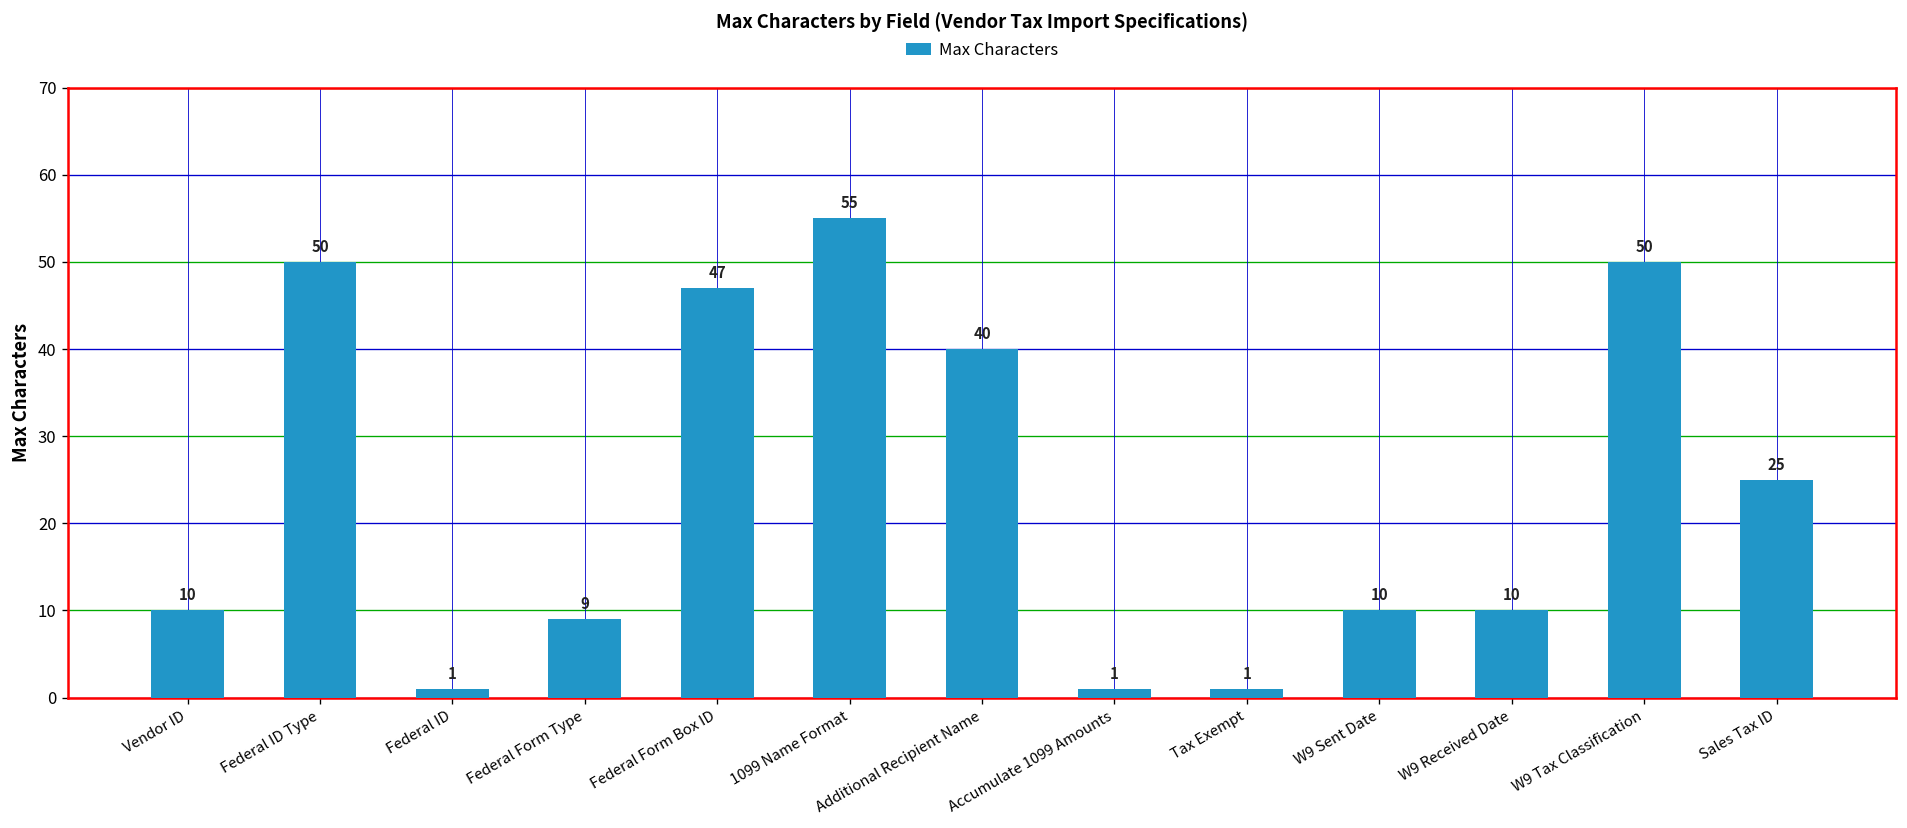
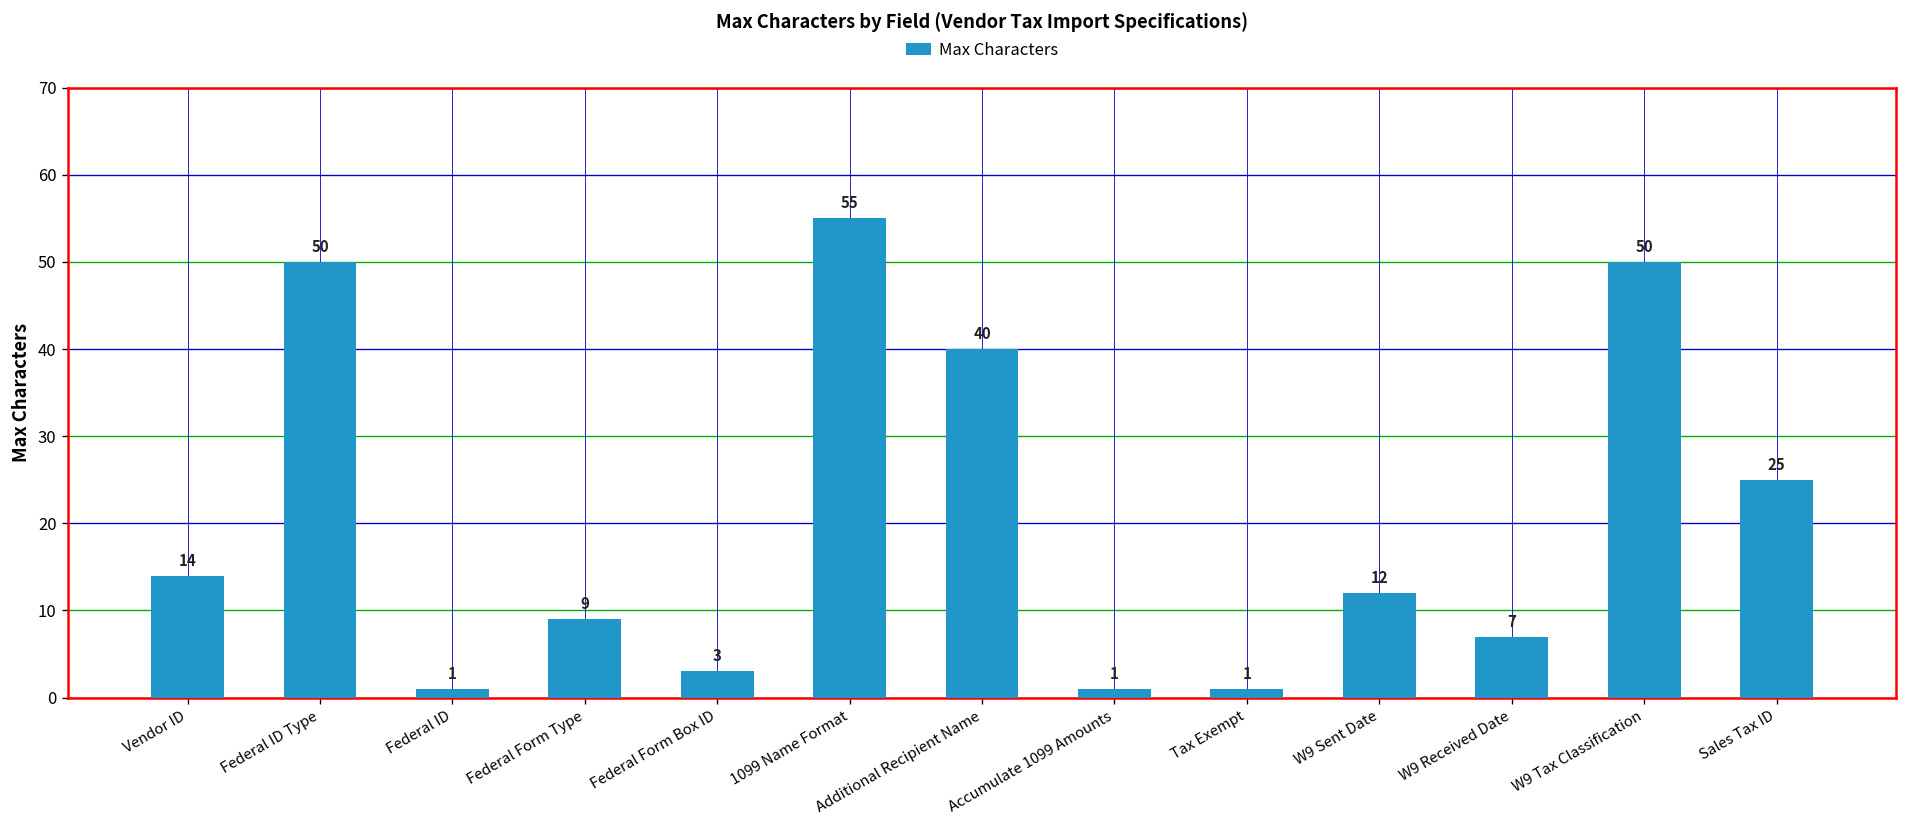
Vendor ID: 10 -> 14
Federal Form Box ID: 47 -> 3
W9 Sent Date: 10 -> 12
W9 Received Date: 10 -> 7
